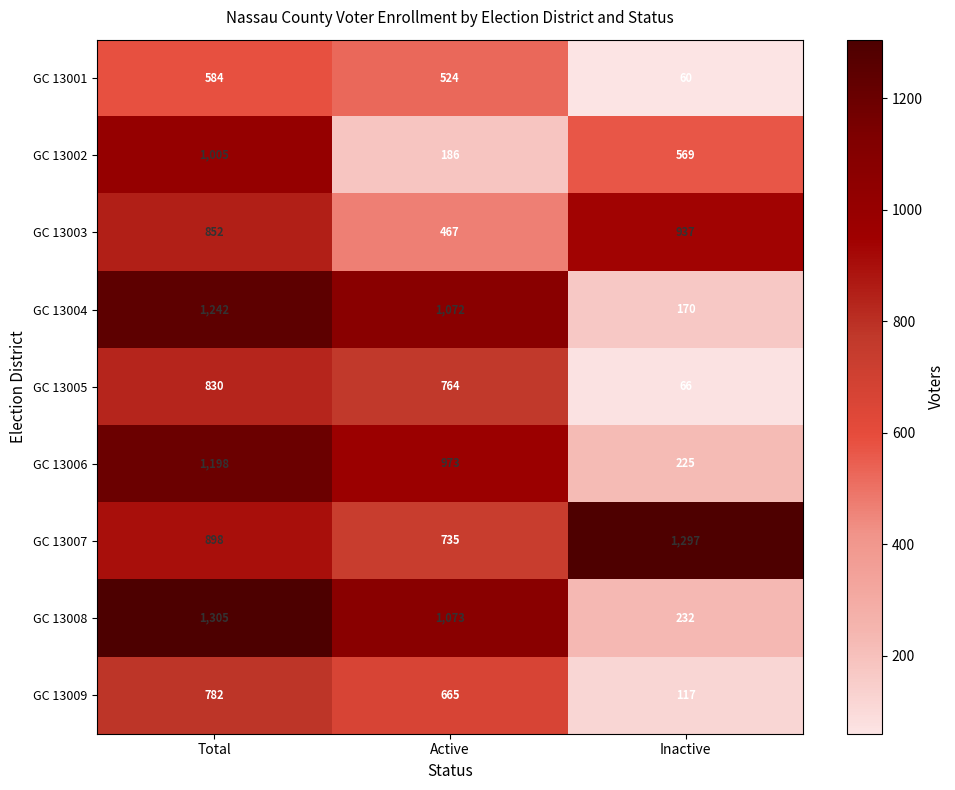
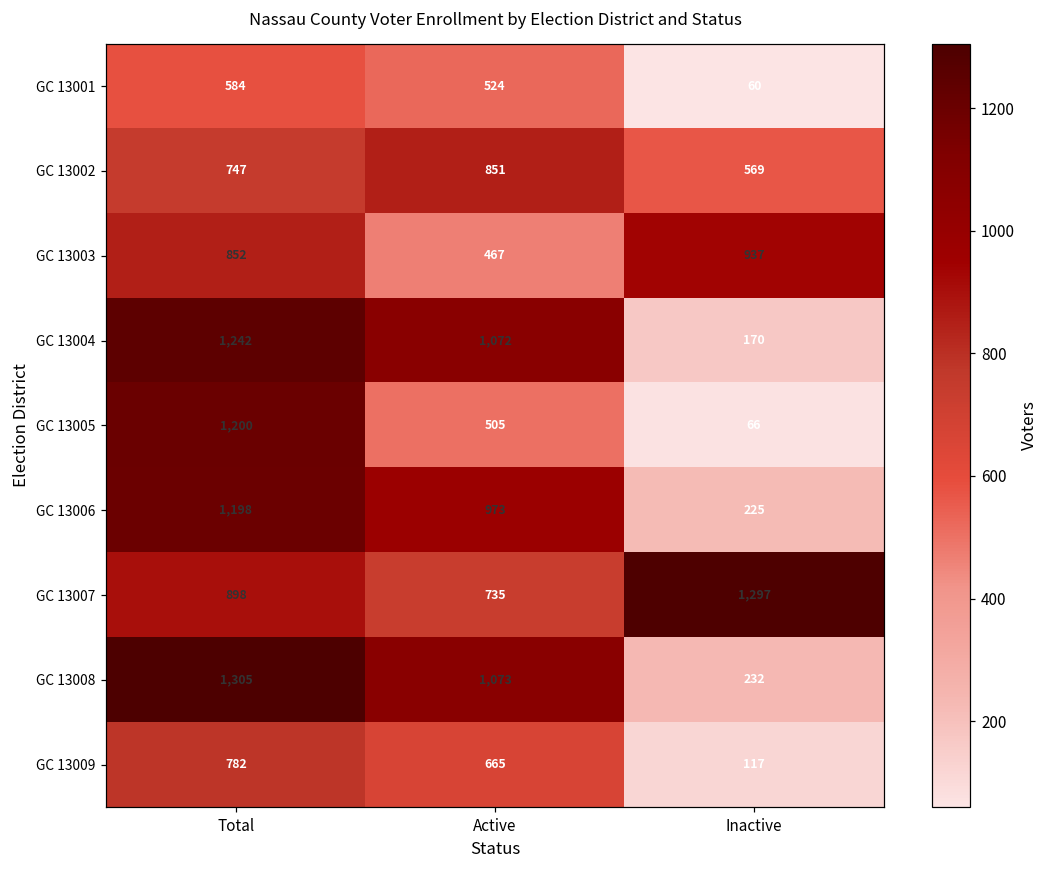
GC 13002, Total: 1,005 -> 747
GC 13002, Active: 186 -> 851
GC 13005, Total: 830 -> 1,200
GC 13005, Active: 764 -> 505
